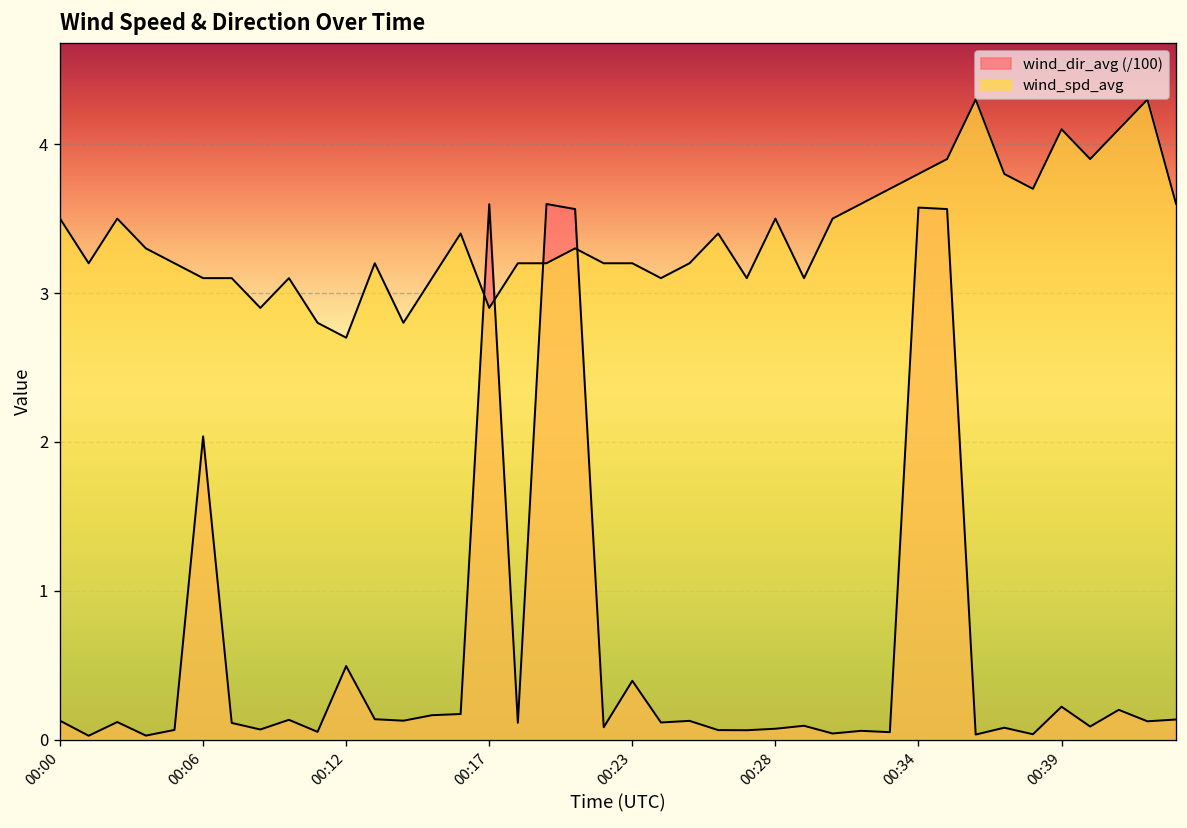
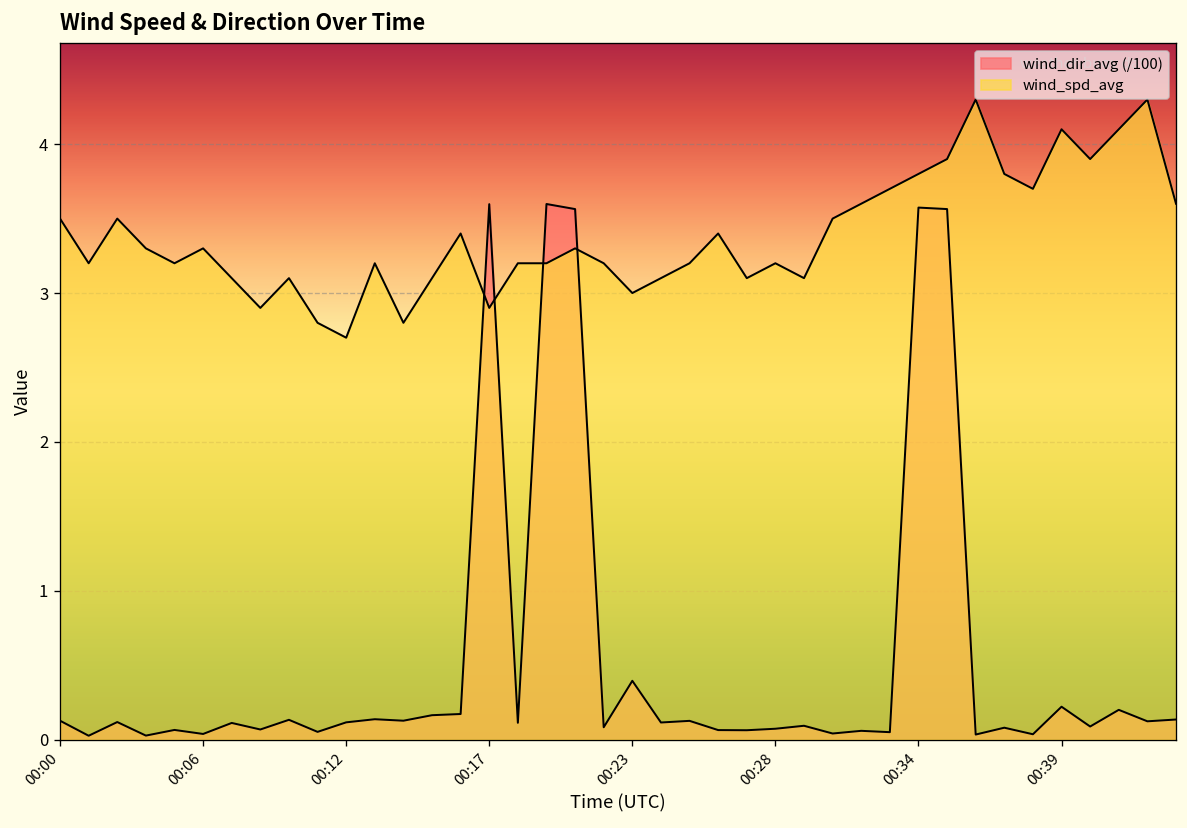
wind_dir_avg (/100), 00:06: 2.04 -> 0.04
wind_spd_avg, 00:06: 3.1 -> 3.3
wind_dir_avg (/100), 00:12: 0.49 -> 0.12
wind_spd_avg, 00:23: 3.2 -> 3.0
wind_spd_avg, 00:28: 3.5 -> 3.2
